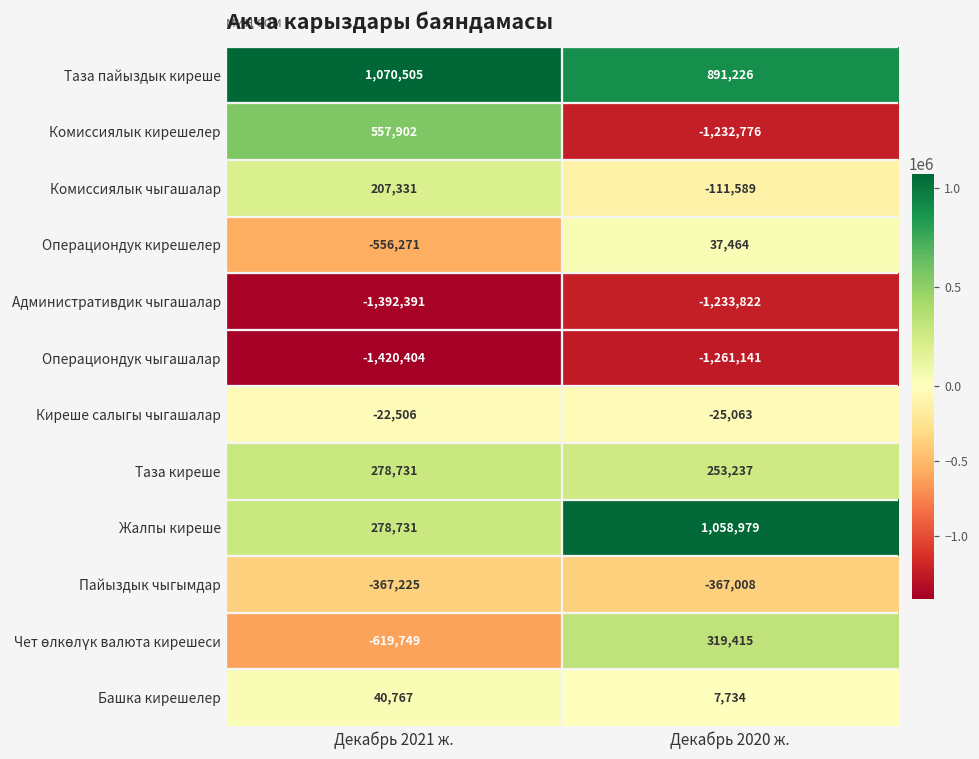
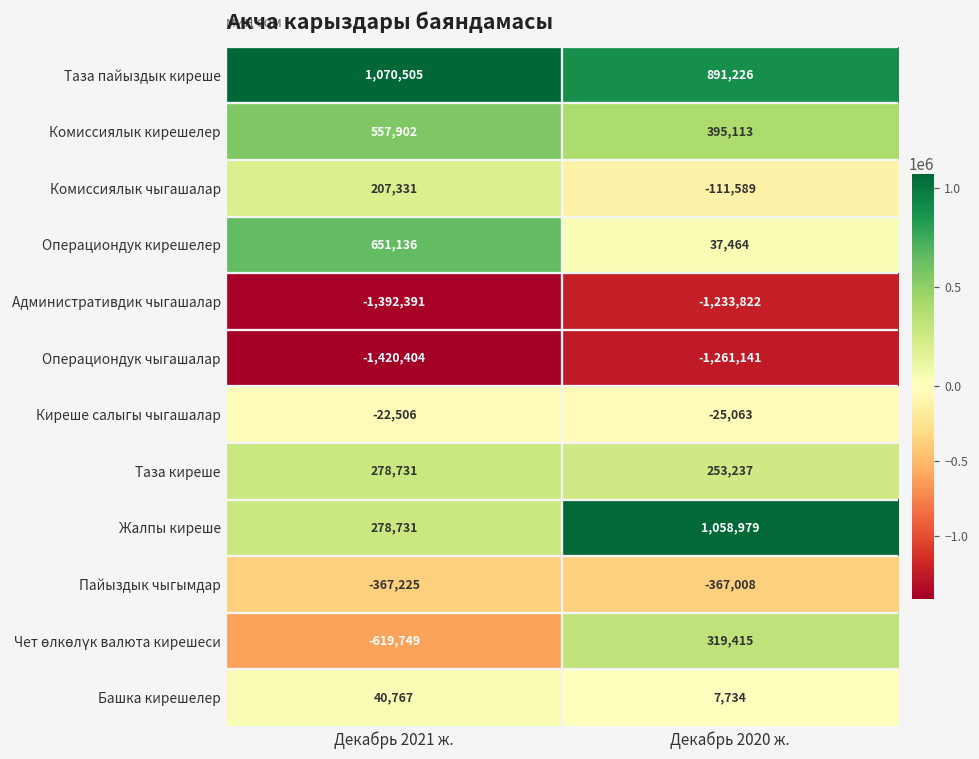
Комиссиялык кирешелер, Декабрь 2020 ж.: -1,232,776 -> 395,113
Операциондук кирешелер, Декабрь 2021 ж.: -556,271 -> 651,136
